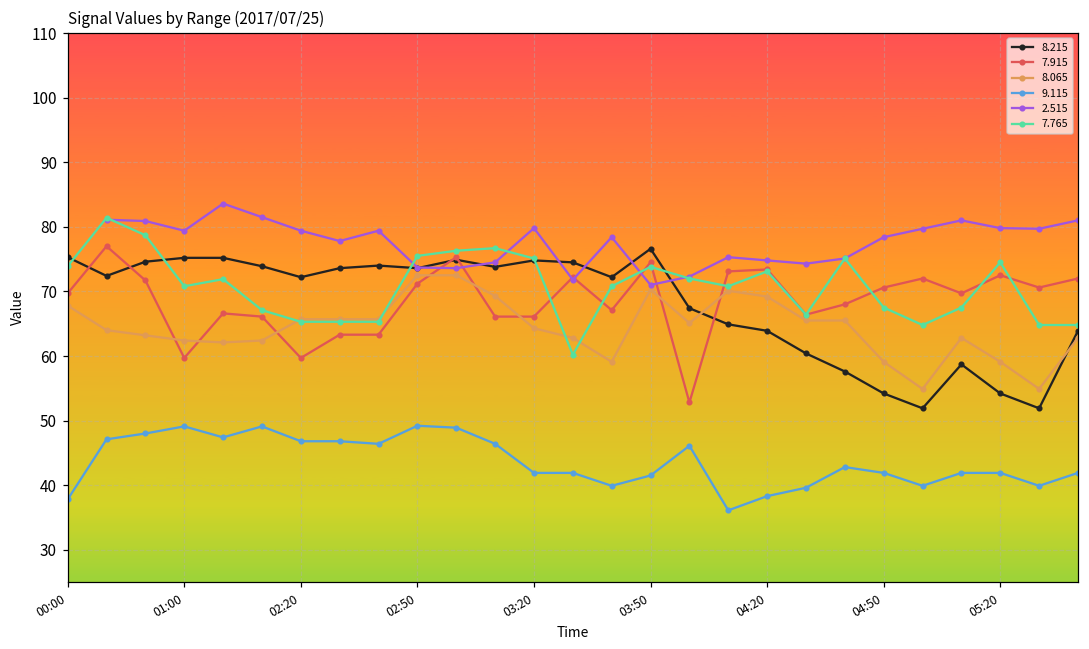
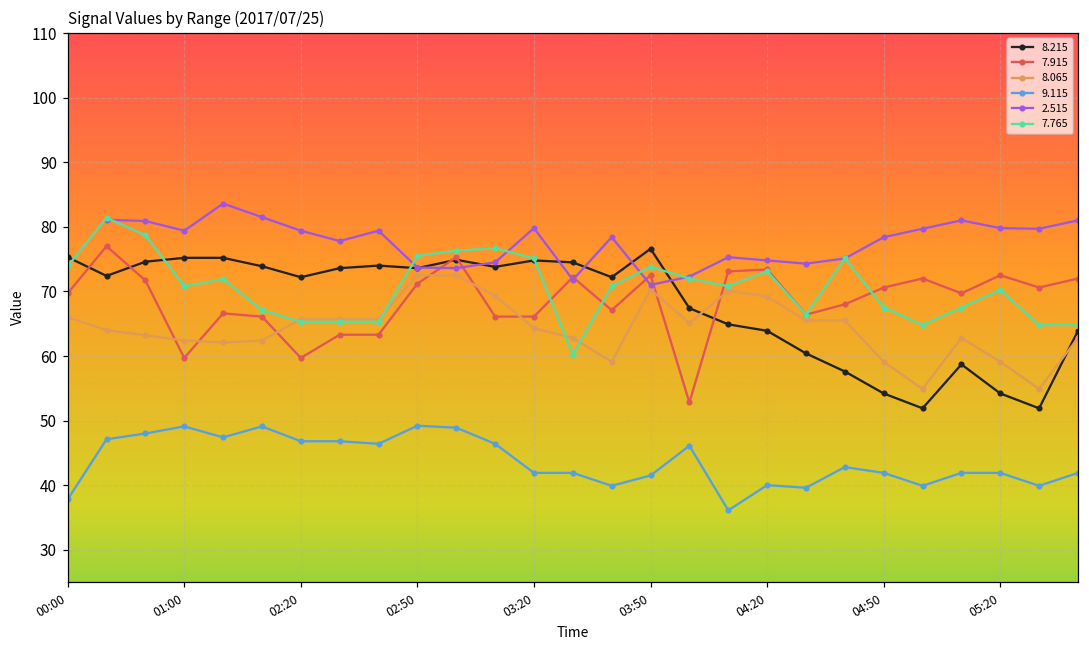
8.065, 00:00: 68 -> 66
7.915, 03:50: 75 -> 73
9.115, 04:20: 38 -> 40
7.765, 05:20: 75 -> 70
